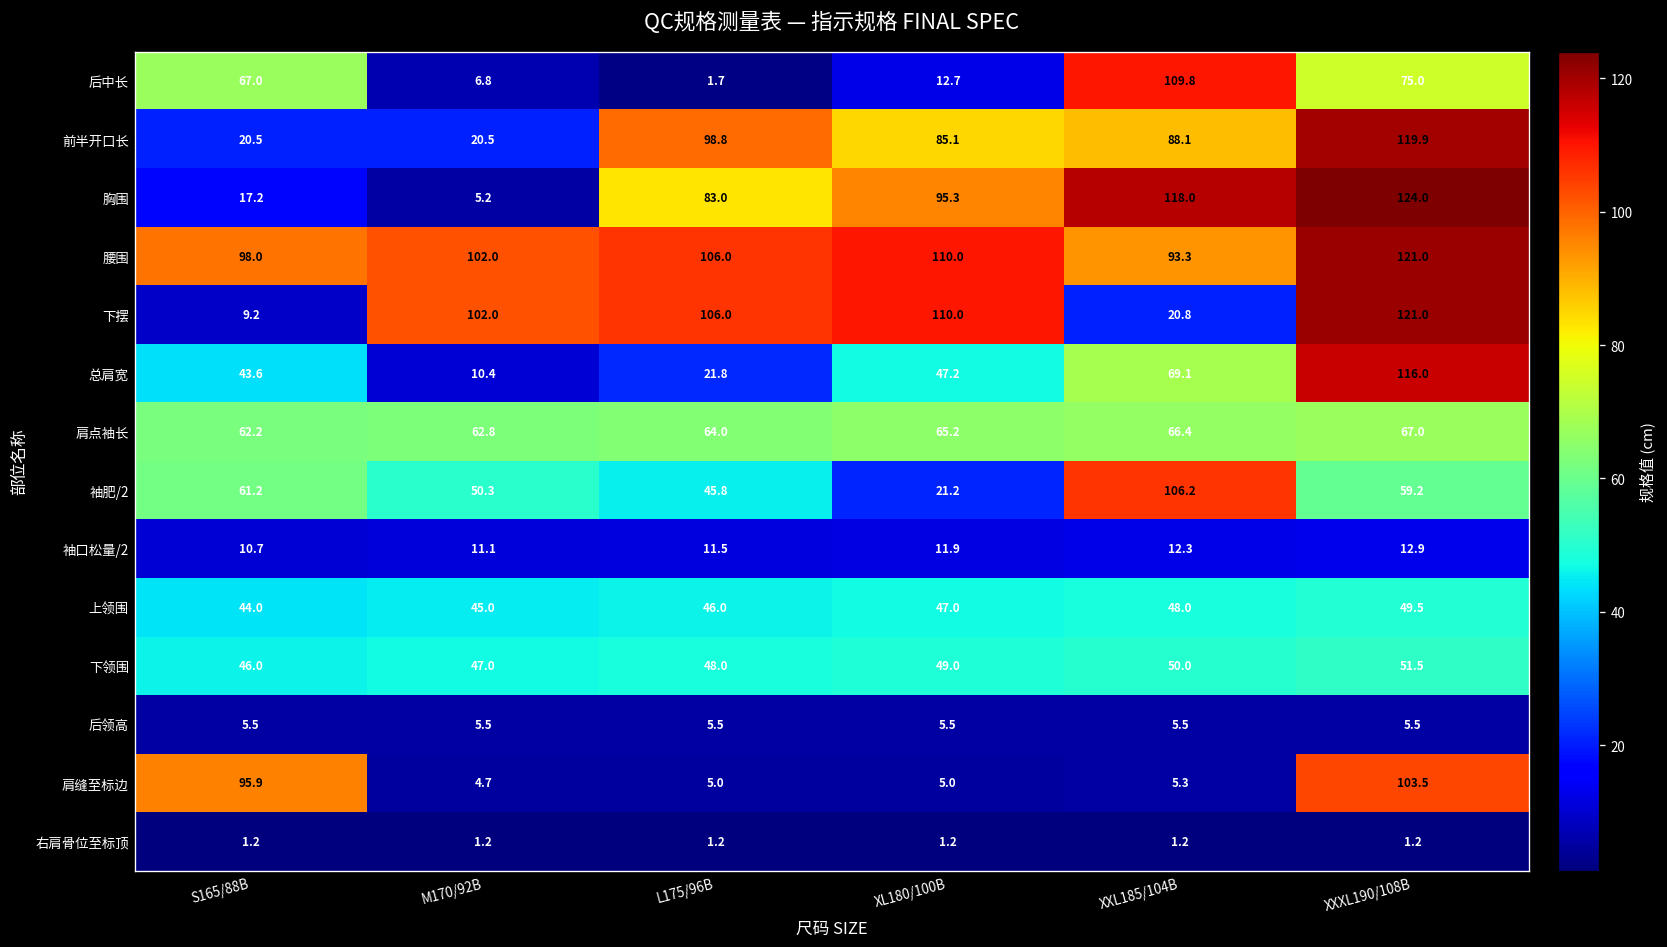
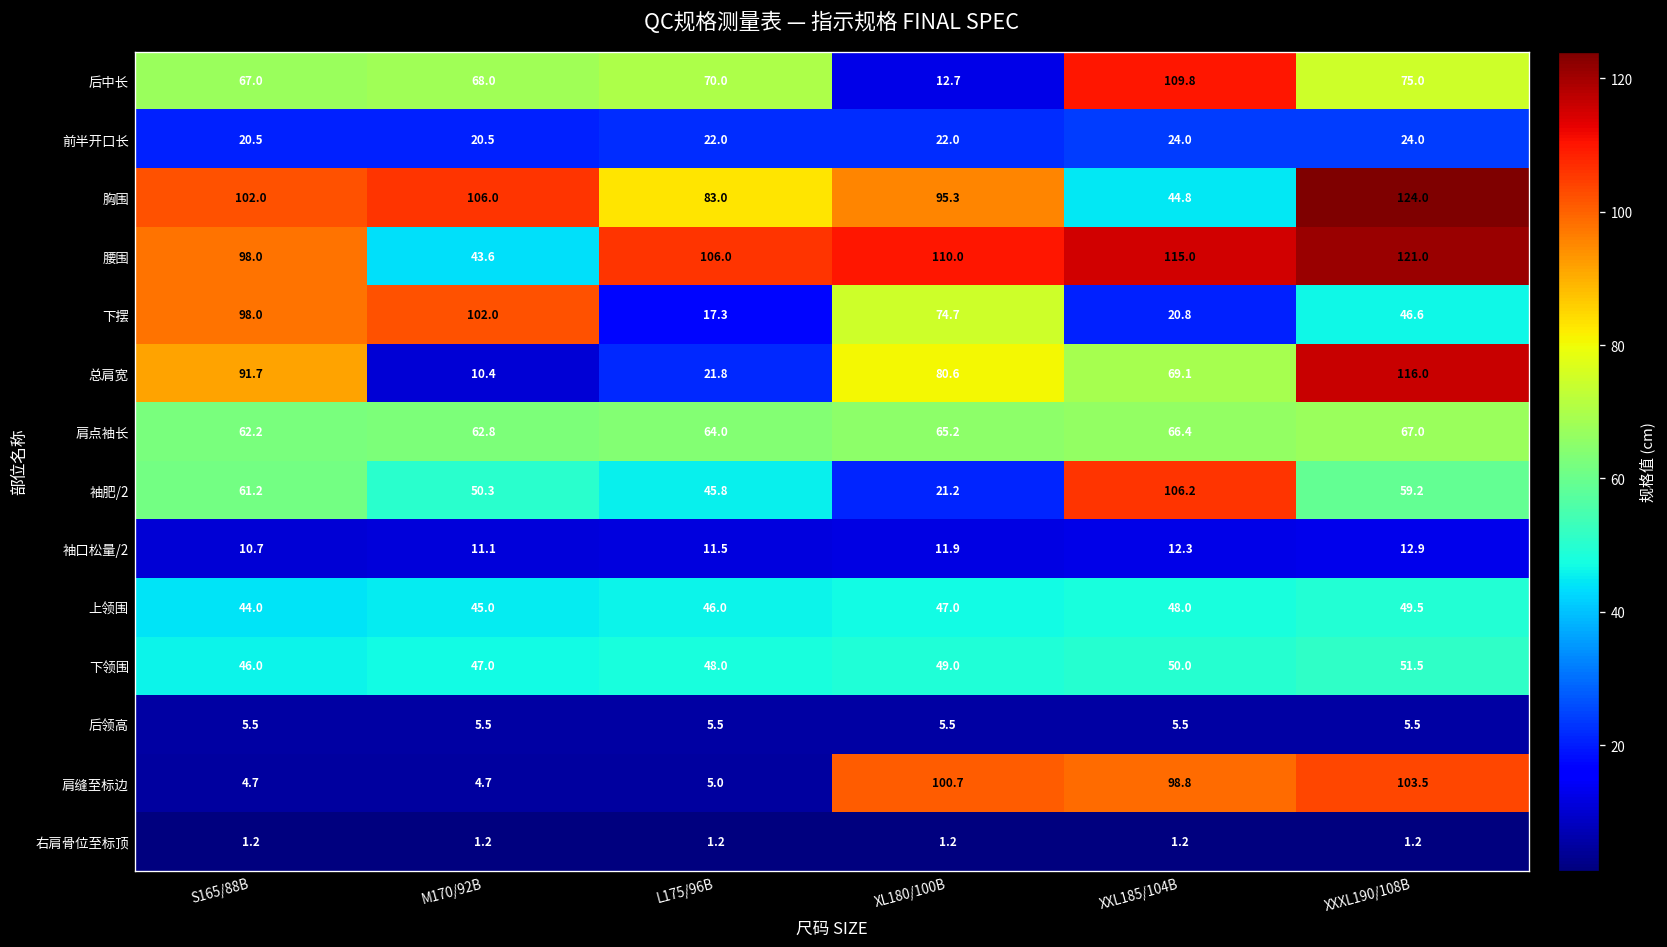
后中长, M170/92B: 6.8 -> 68.0
后中长, L175/96B: 1.7 -> 70.0
前半开口长, L175/96B: 98.8 -> 22.0
前半开口长, XL180/100B: 85.1 -> 22.0
前半开口长, XXL185/104B: 88.1 -> 24.0
前半开口长, XXXL190/108B: 119.9 -> 24.0
胸围, S165/88B: 17.2 -> 102.0
胸围, M170/92B: 5.2 -> 106.0
胸围, XXL185/104B: 118.0 -> 44.8
腰围, M170/92B: 102.0 -> 43.6
腰围, XXL185/104B: 93.3 -> 115.0
下摆, S165/88B: 9.2 -> 98.0
下摆, L175/96B: 106.0 -> 17.3
下摆, XL180/100B: 110.0 -> 74.7
下摆, XXXL190/108B: 121.0 -> 46.6
总肩宽, S165/88B: 43.6 -> 91.7
总肩宽, XL180/100B: 47.2 -> 80.6
肩缝至标边, S165/88B: 95.9 -> 4.7
肩缝至标边, XL180/100B: 5.0 -> 100.7
肩缝至标边, XXL185/104B: 5.3 -> 98.8
